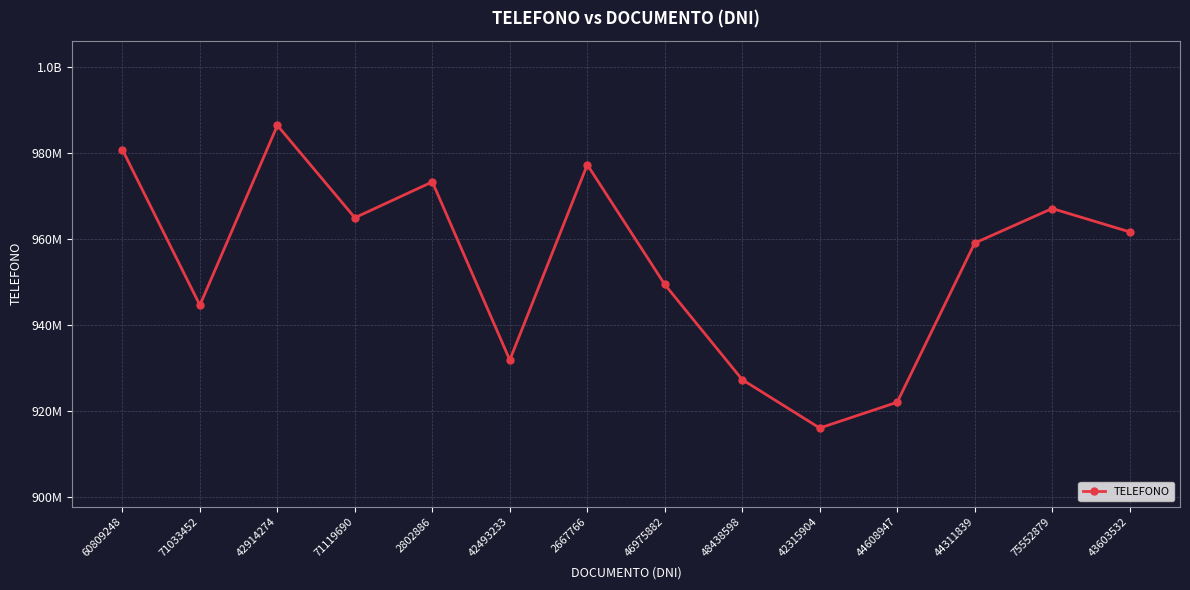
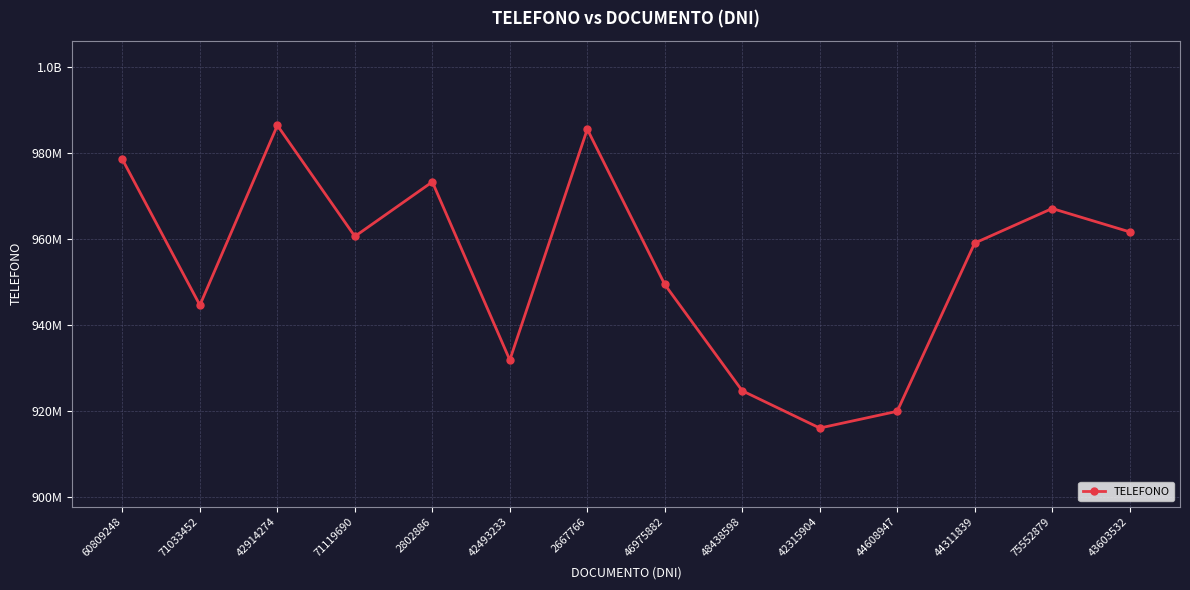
60809248: 981000000 -> 979000000
71119690: 965000000 -> 961000000
2667766: 977000000 -> 986000000
48438598: 927000000 -> 925000000
44608947: 922000000 -> 920000000
